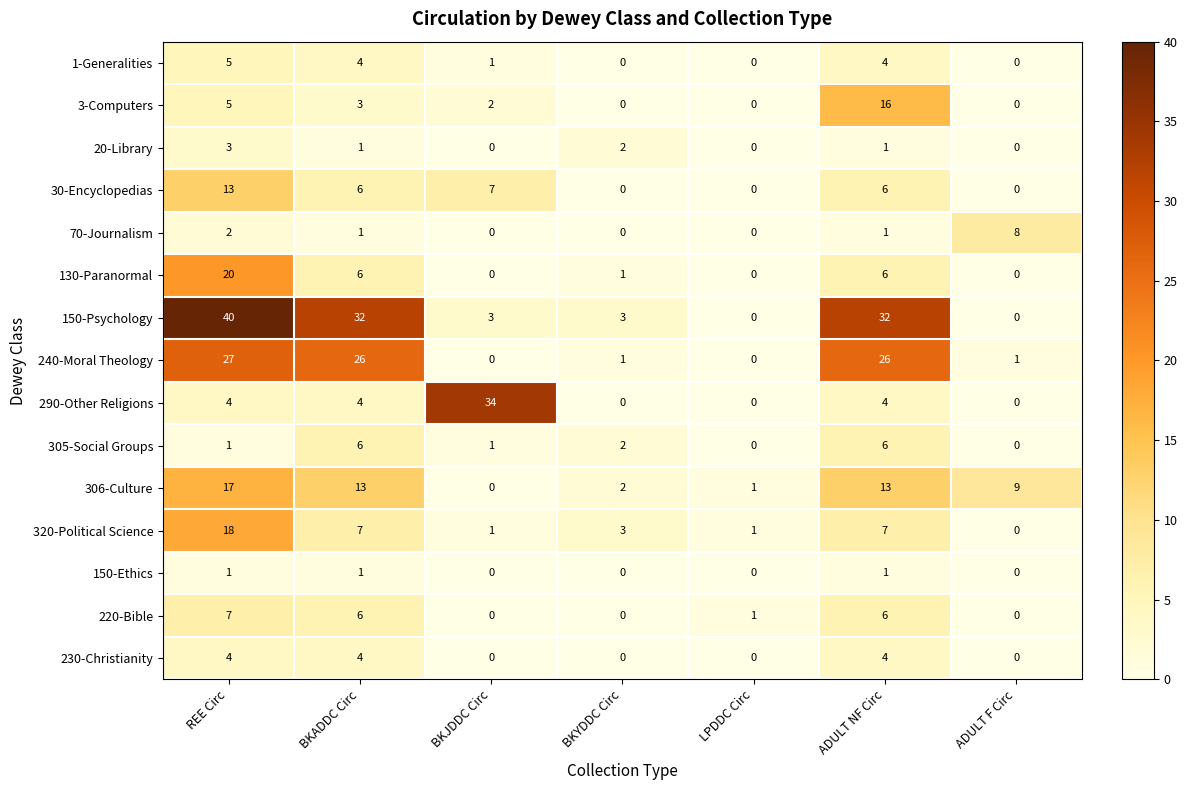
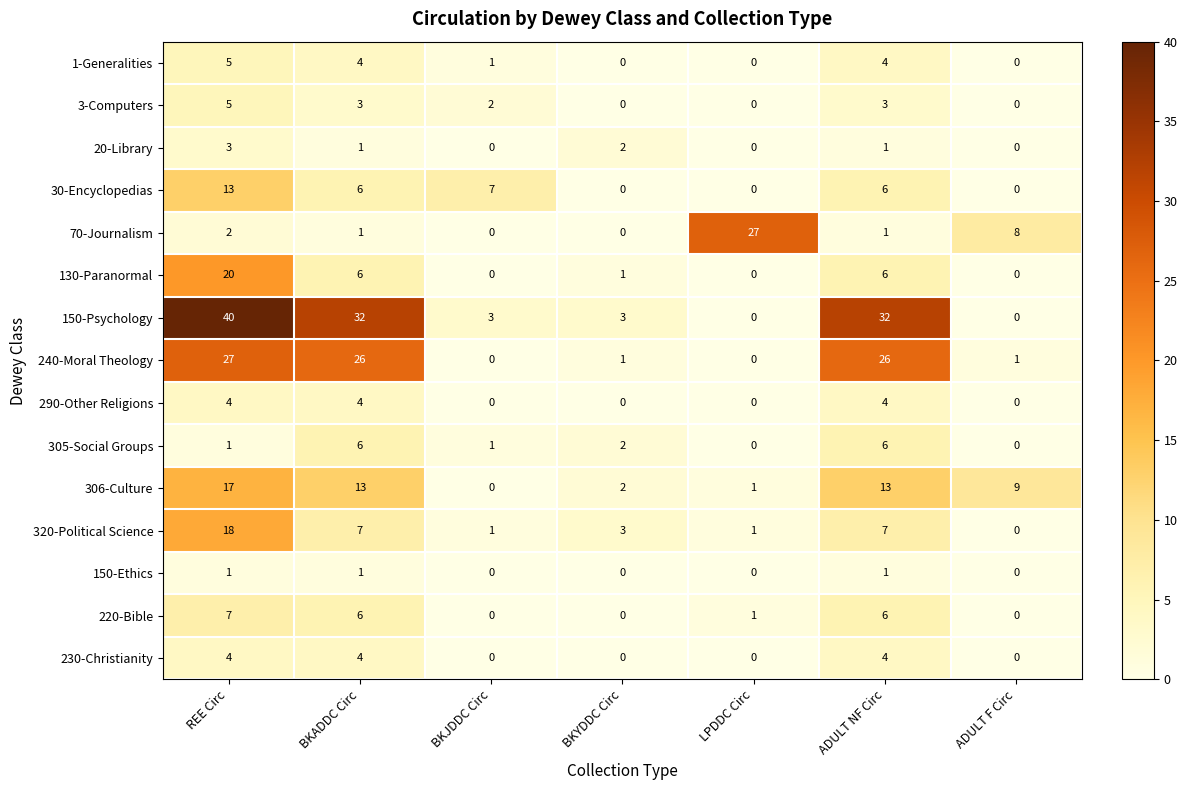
3-Computers, ADULT NF Circ: 16 -> 3
70-Journalism, LPDDC Circ: 0 -> 27
290-Other Religions, BKJDDC Circ: 34 -> 0
